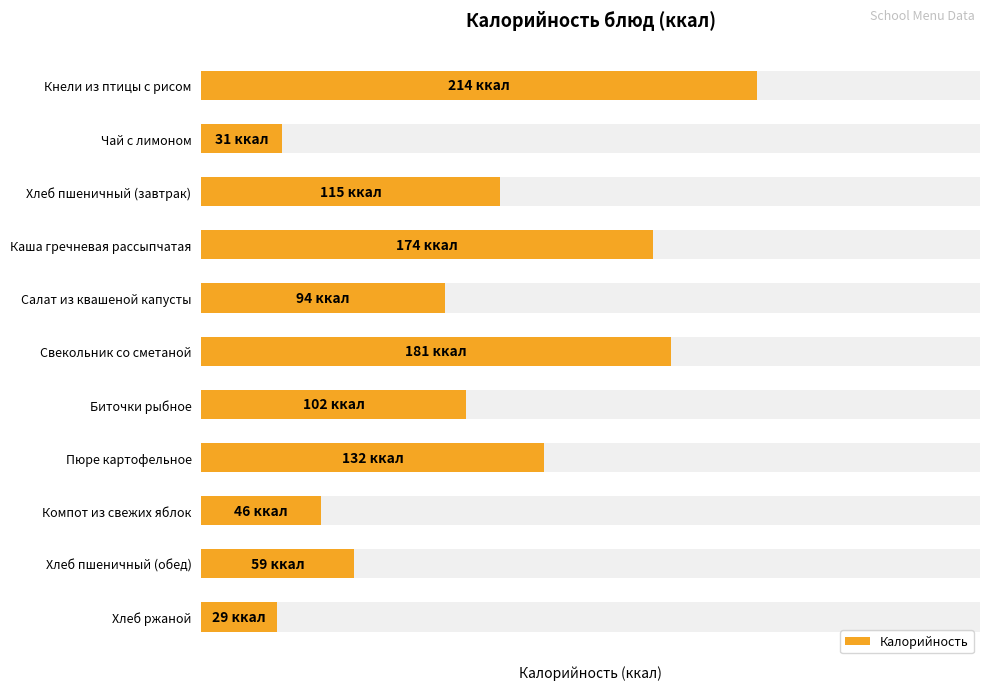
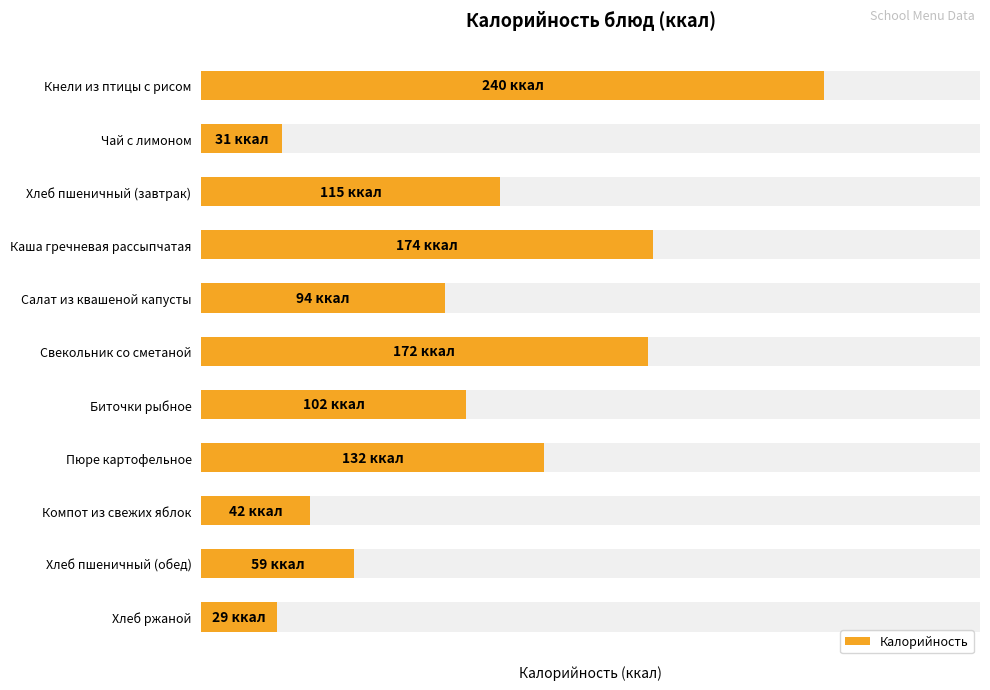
Калорийность, Кнели из птицы с рисом: 214 -> 240
Калорийность, Свекольник со сметаной: 181 -> 172
Калорийность, Компот из свежих яблок: 46 -> 42
